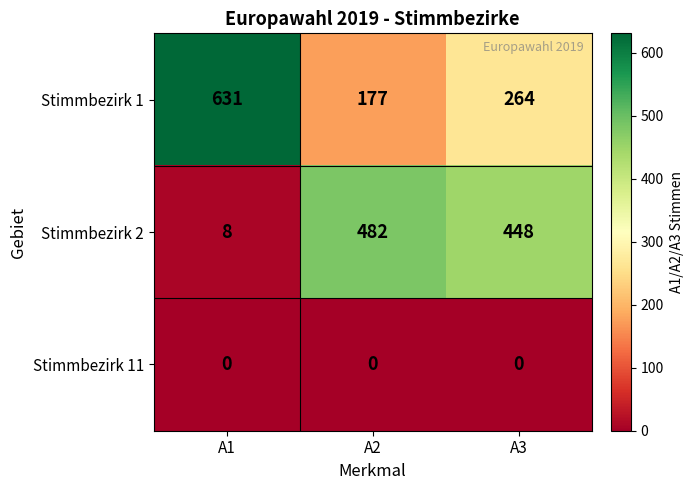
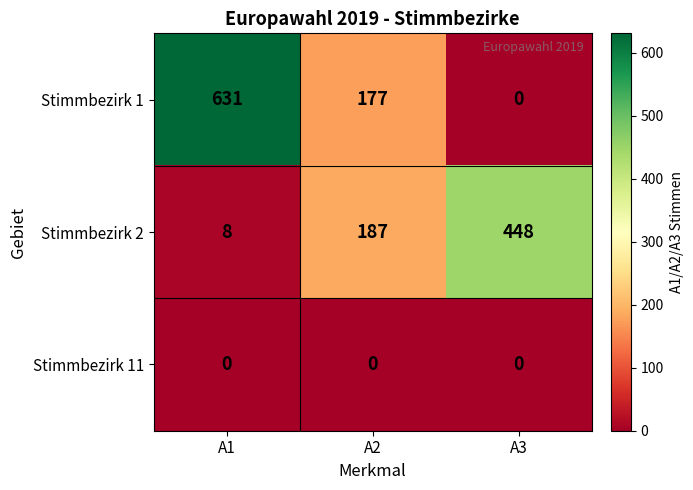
Stimmbezirk 1, A3: 264 -> 0
Stimmbezirk 2, A2: 482 -> 187
